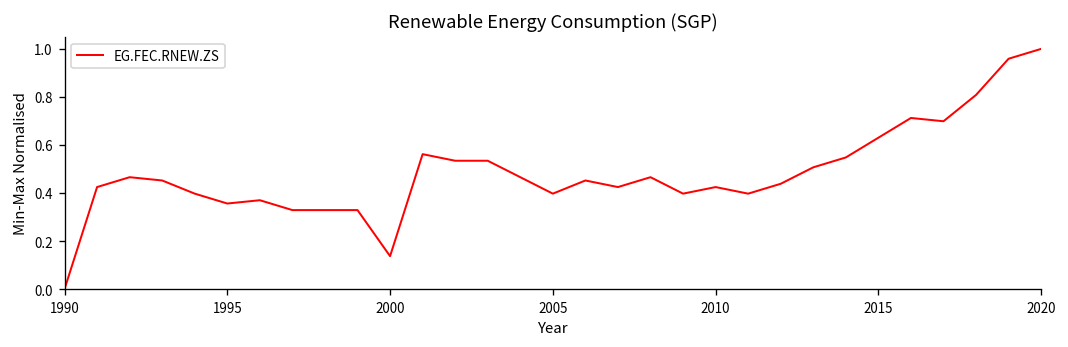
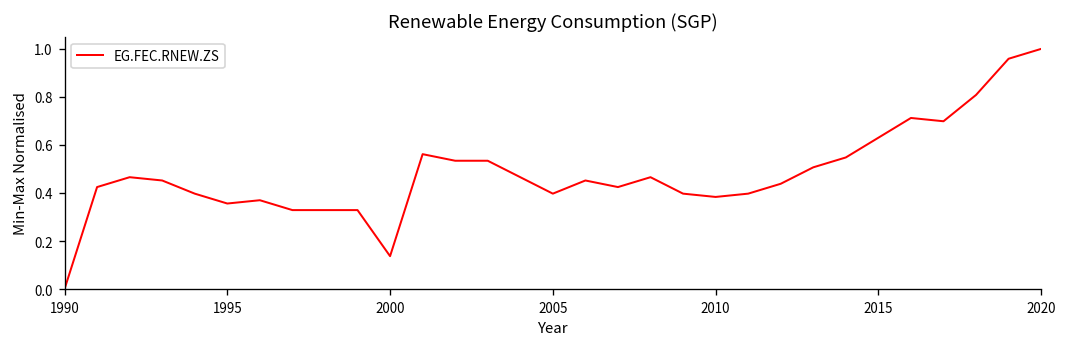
2010: 0.42 -> 0.38
